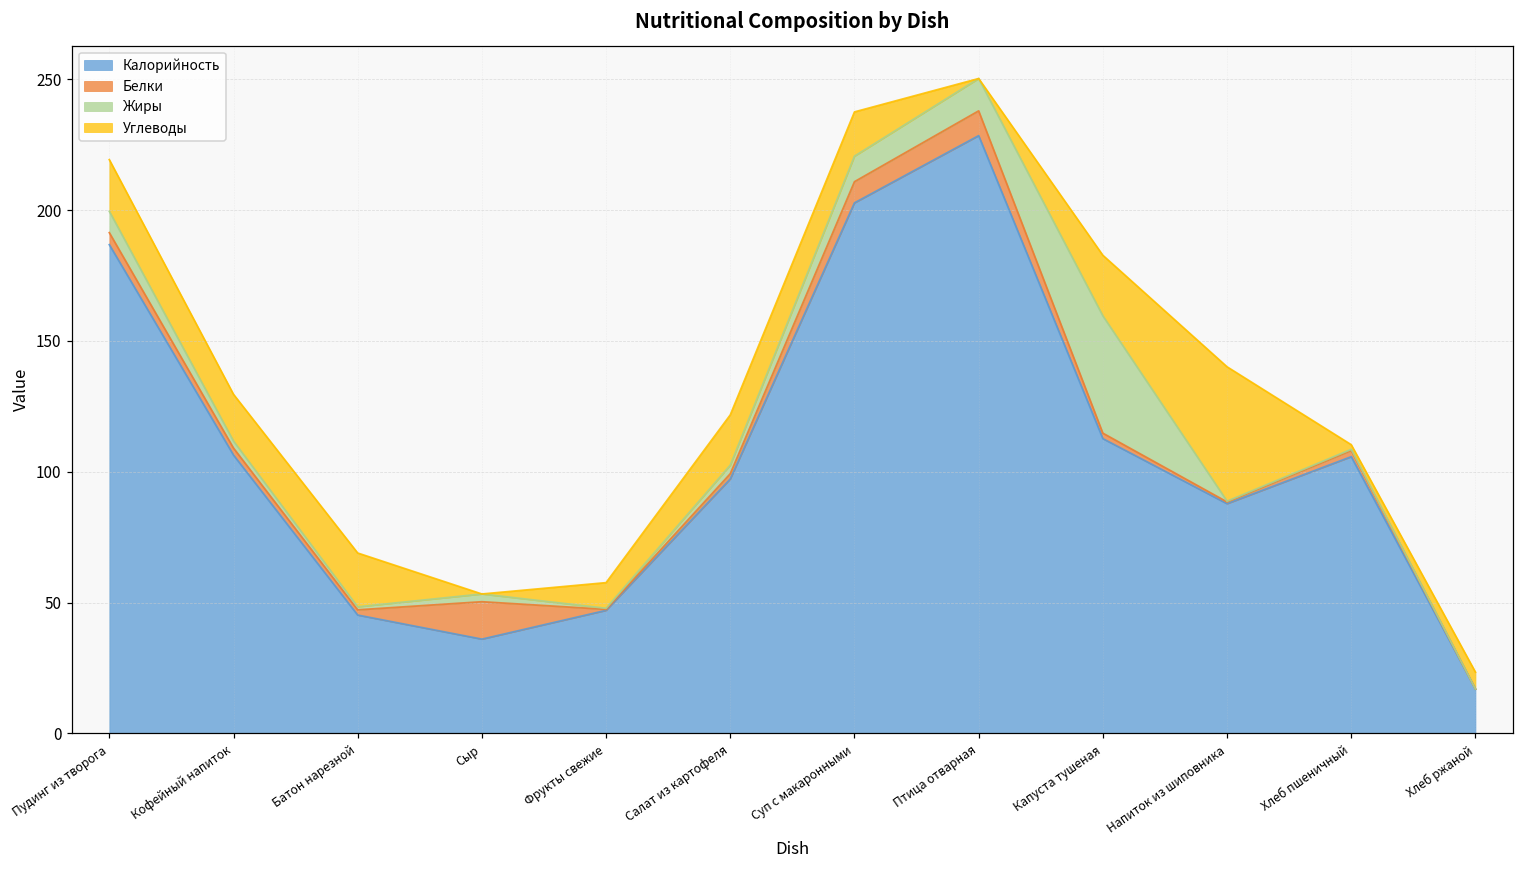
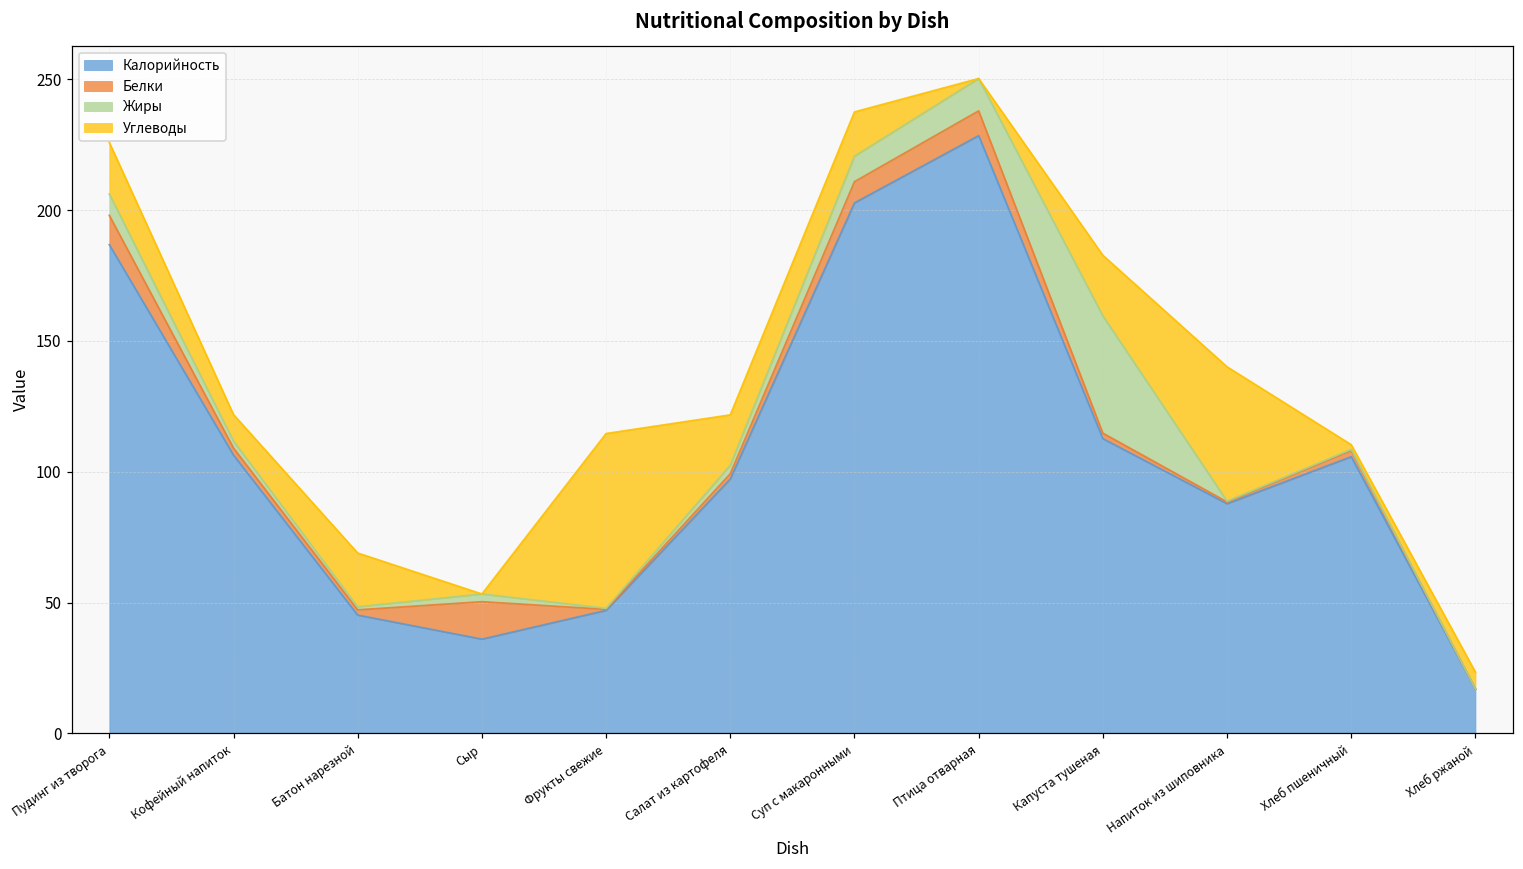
Белки, Пудинг из творога: 5 -> 11
Углеводы, Кофейный напиток: 18 -> 10
Углеводы, Фрукты свежие: 10 -> 67
